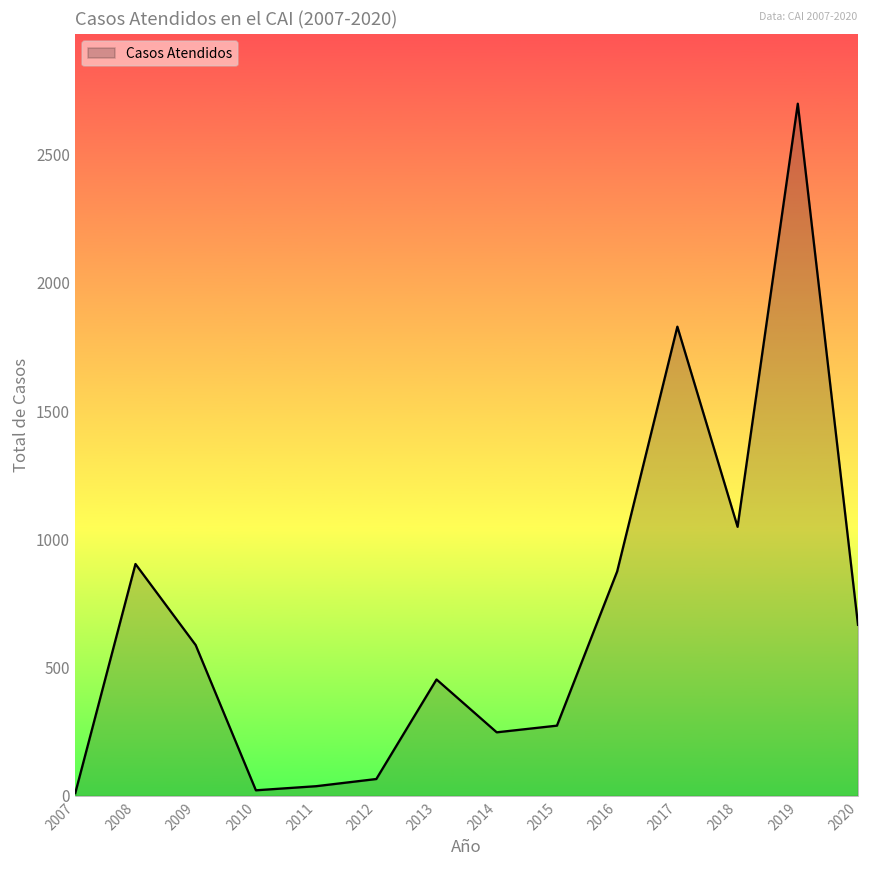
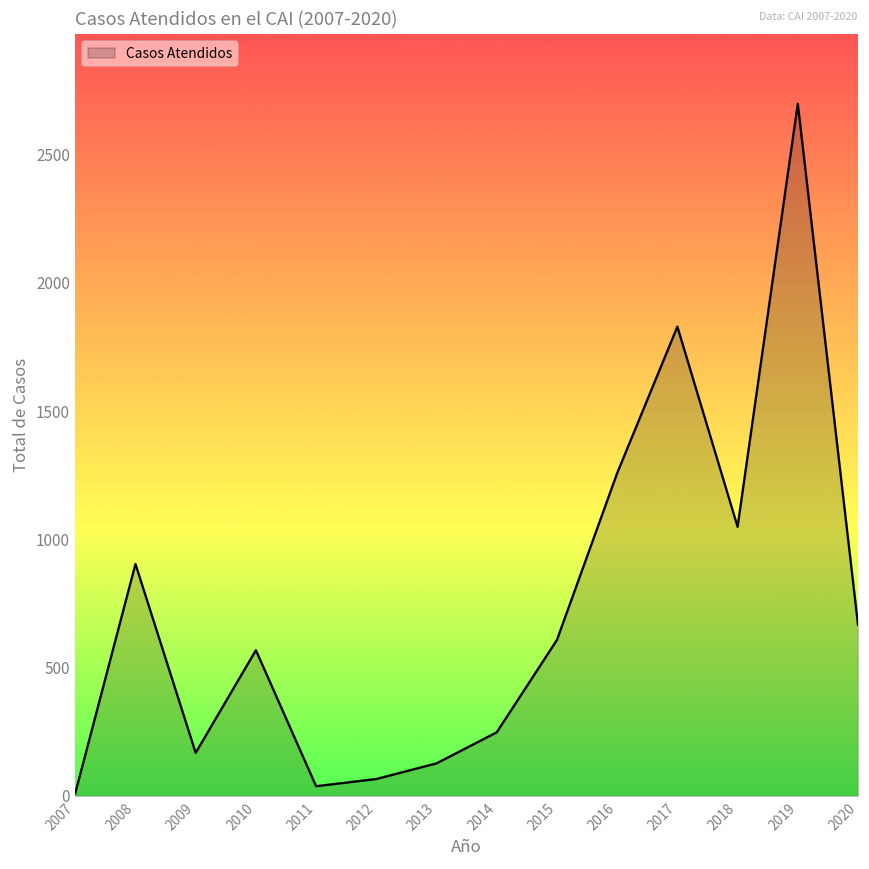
2009: 590 -> 170
2010: 20 -> 570
2013: 450 -> 130
2015: 270 -> 610
2016: 880 -> 1260
